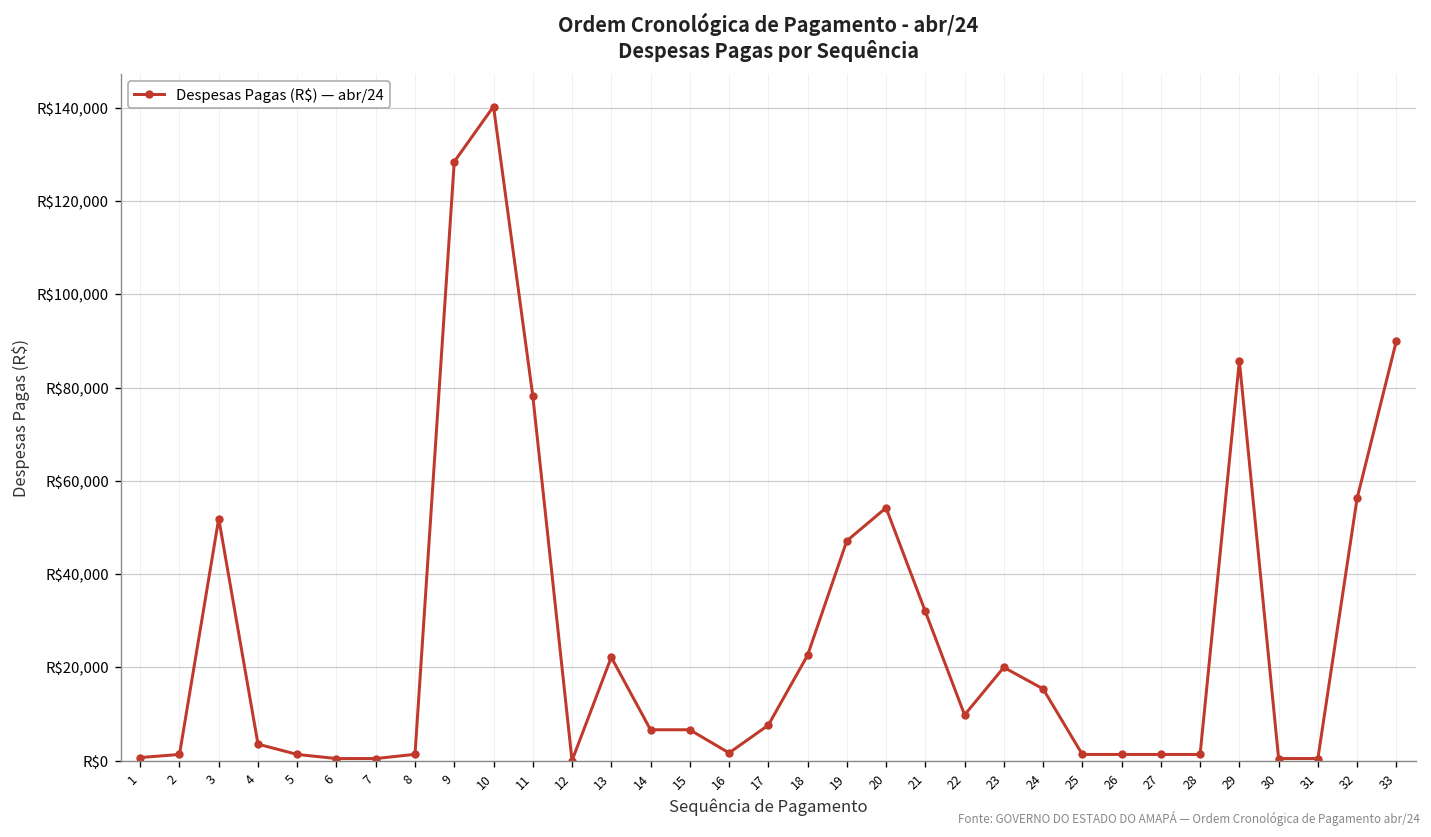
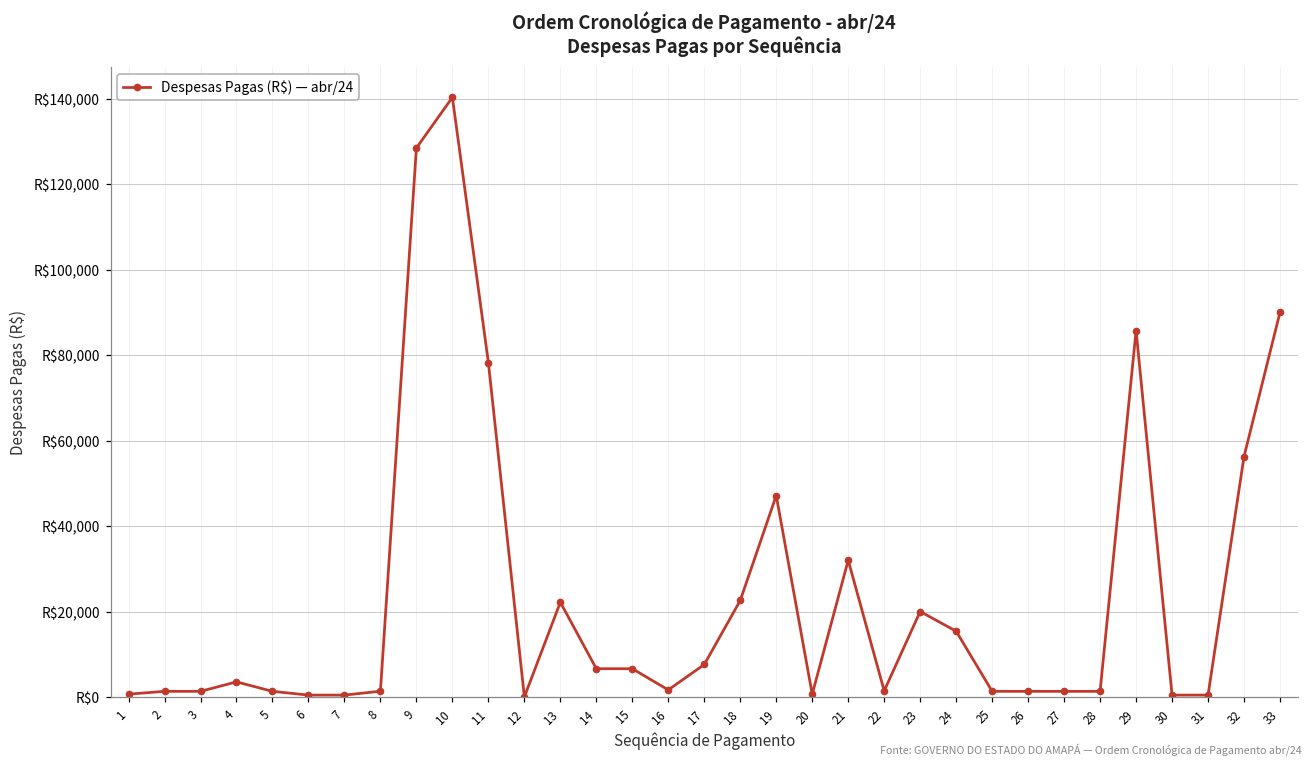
3: R$52,000 -> R$1,000
20: R$54,000 -> R$1,000
22: R$10,000 -> R$1,000
